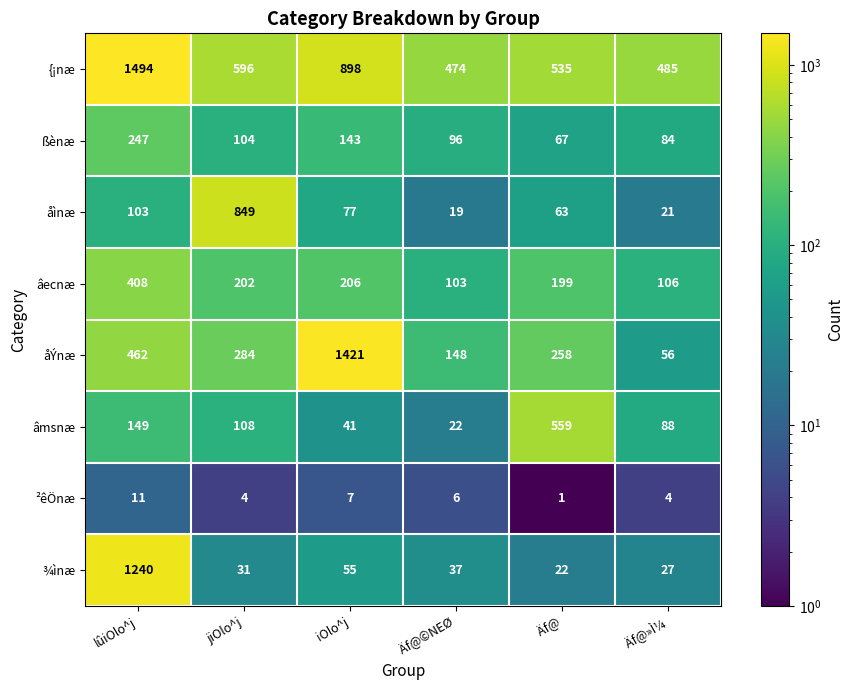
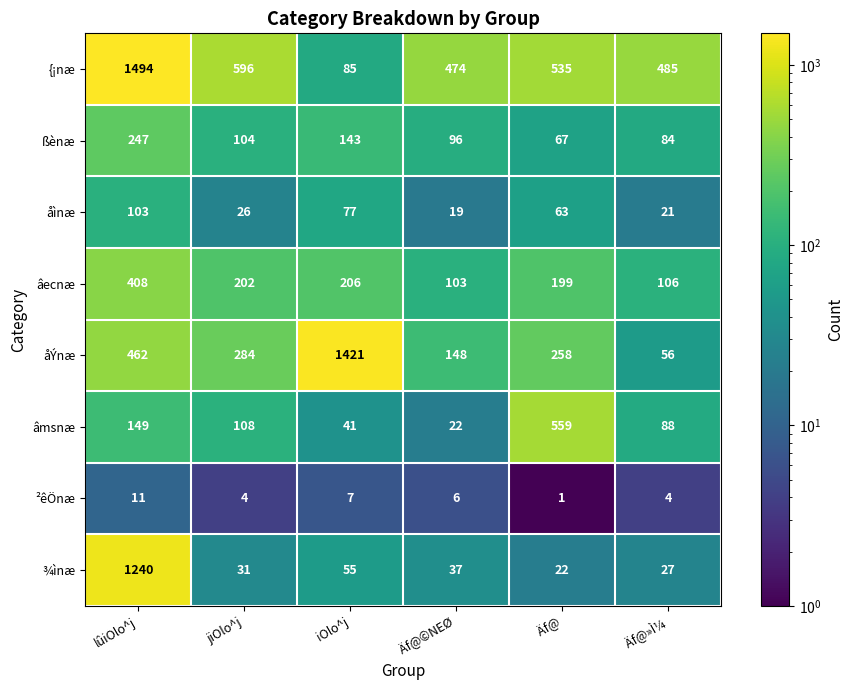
{¡næ, iOlo^j: 898 -> 85
åìnæ, jiOlo^j: 849 -> 26
